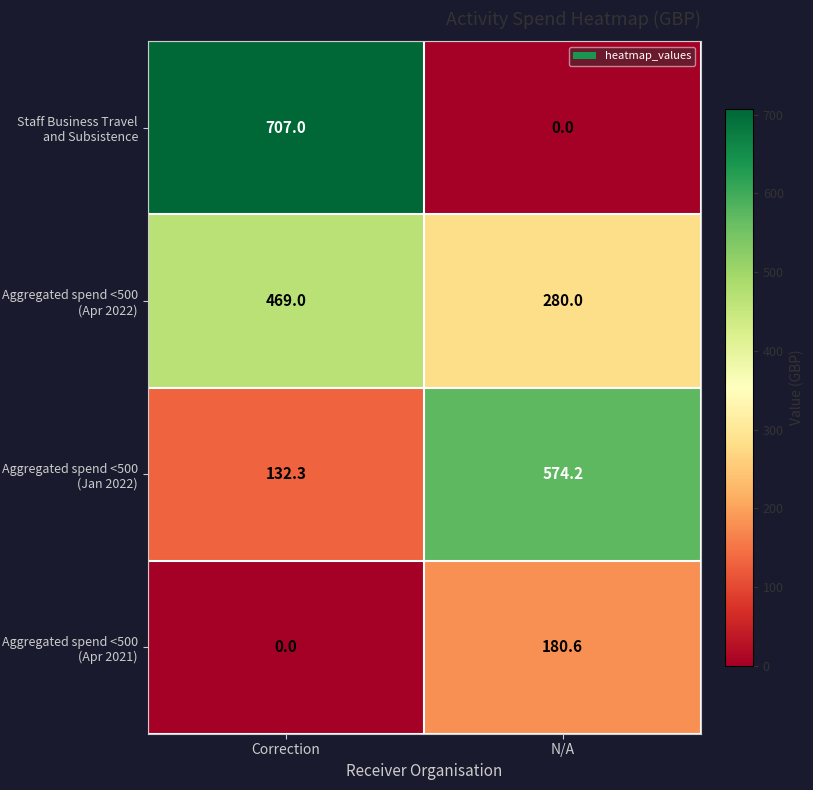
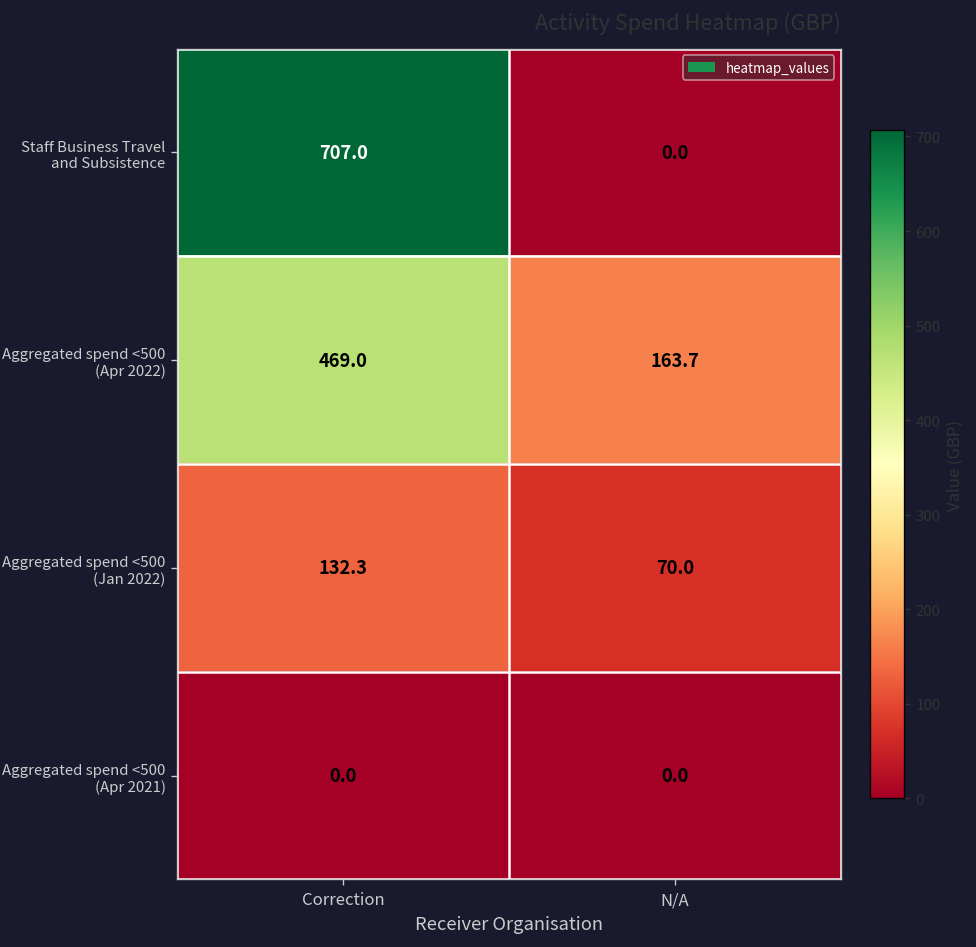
Aggregated spend <500 (Apr 2022), N/A: 280.0 -> 163.7
Aggregated spend <500 (Jan 2022), N/A: 574.2 -> 70.0
Aggregated spend <500 (Apr 2021), N/A: 180.6 -> 0.0
